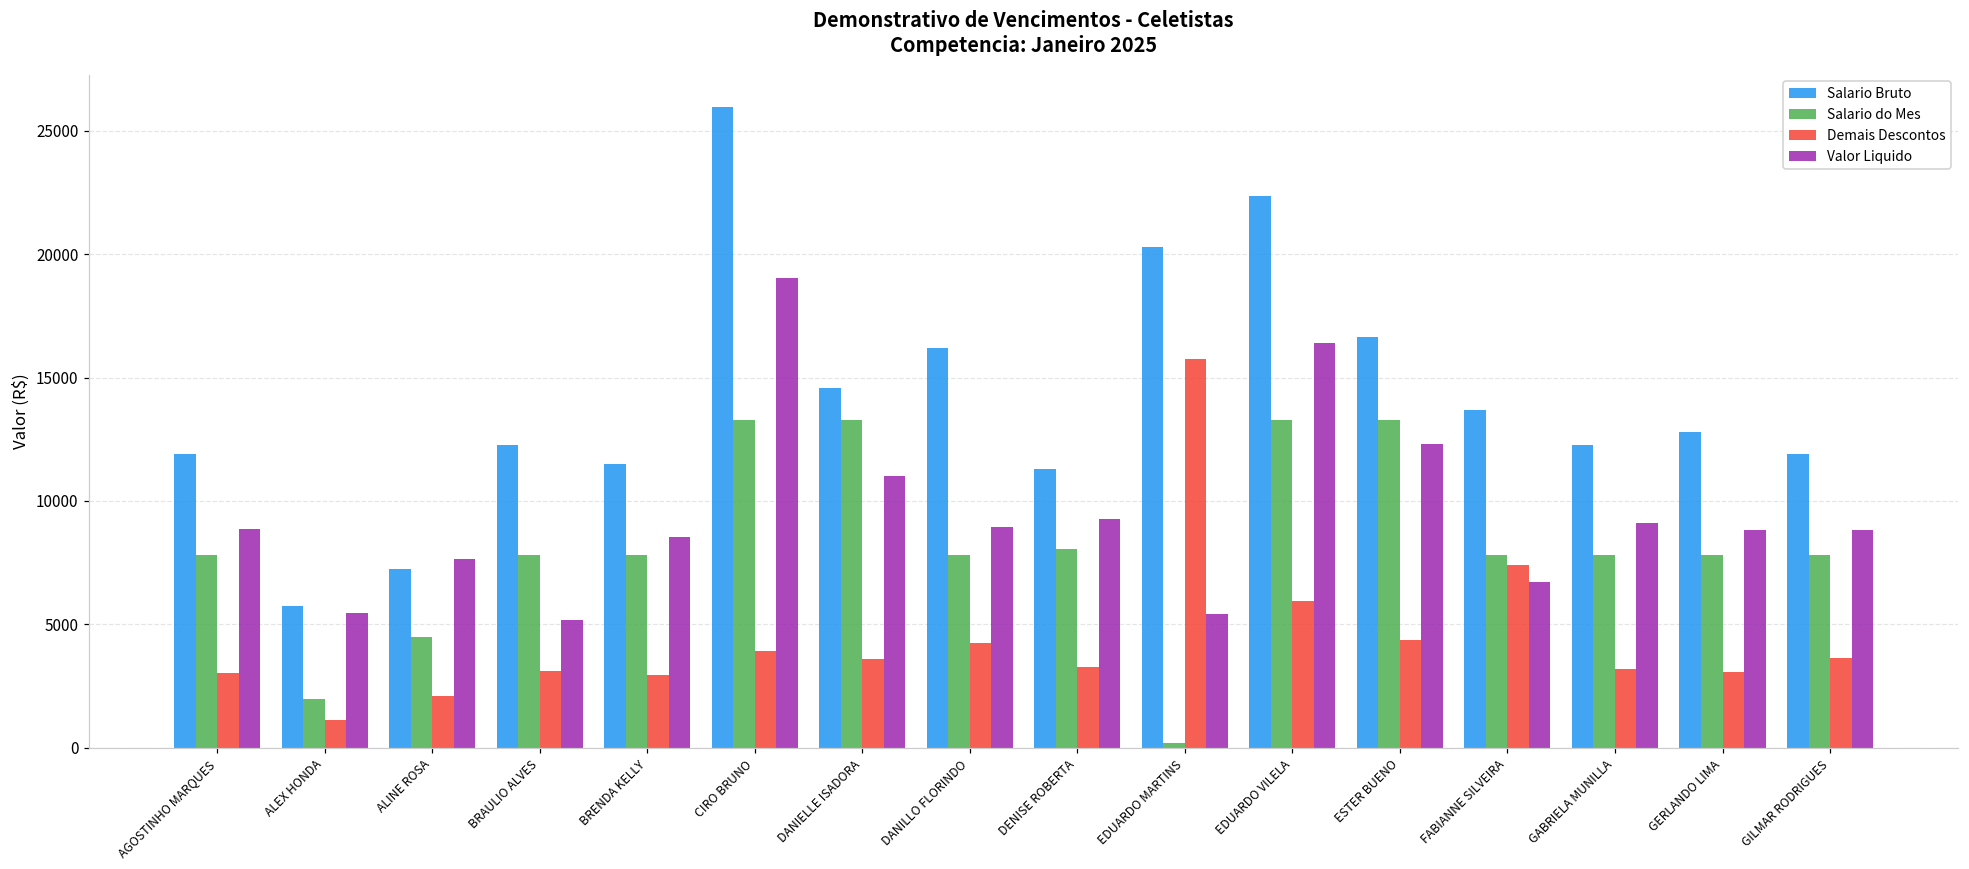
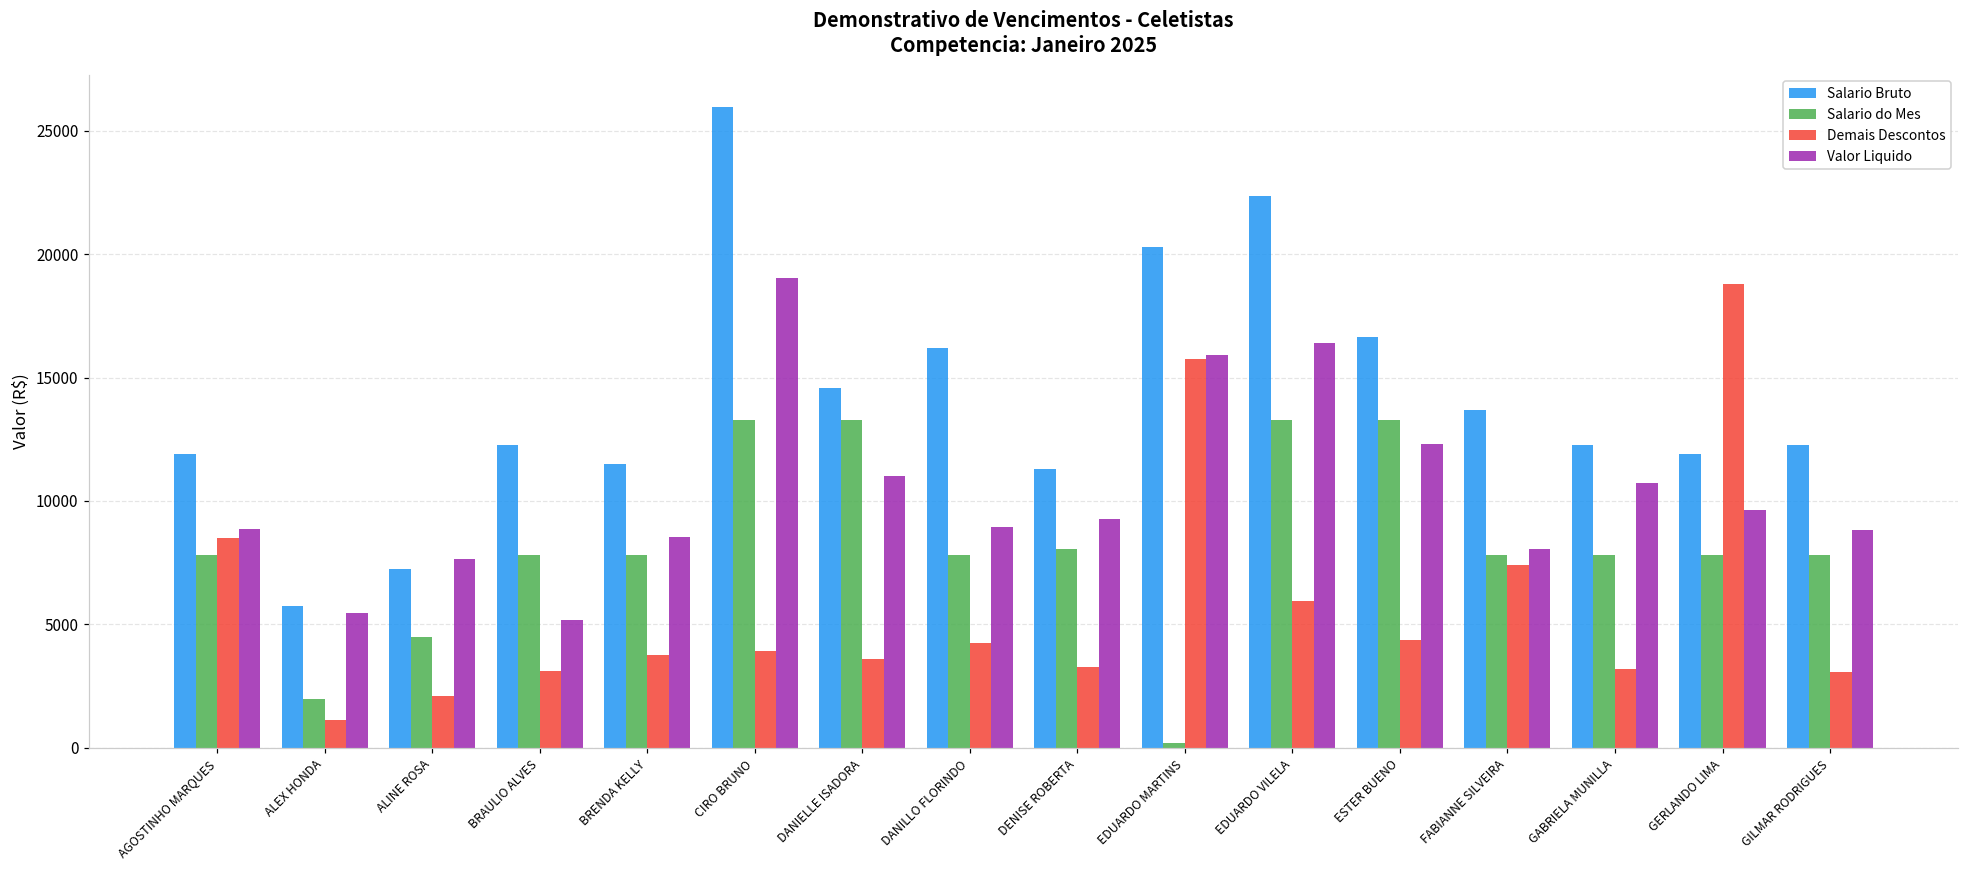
Demais Descontos, AGOSTINHO MARQUES: 3000 -> 8500
Demais Descontos, BRENDA KELLY: 3000 -> 3800
Valor Liquido, EDUARDO MARTINS: 5400 -> 15900
Valor Liquido, FABIANNE SILVEIRA: 6700 -> 8000
Valor Liquido, GABRIELA MUNILLA: 9100 -> 10700
Salario Bruto, GERLANDO LIMA: 12800 -> 11900
Demais Descontos, GERLANDO LIMA: 3100 -> 18800
Valor Liquido, GERLANDO LIMA: 8800 -> 9600
Salario Bruto, GILMAR RODRIGUES: 11900 -> 12300
Demais Descontos, GILMAR RODRIGUES: 3600 -> 3100
